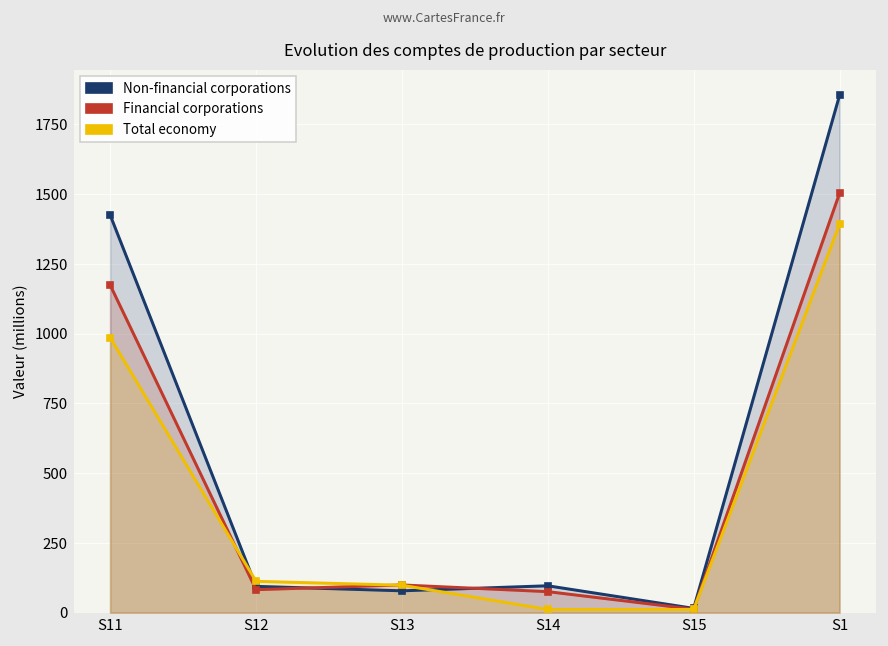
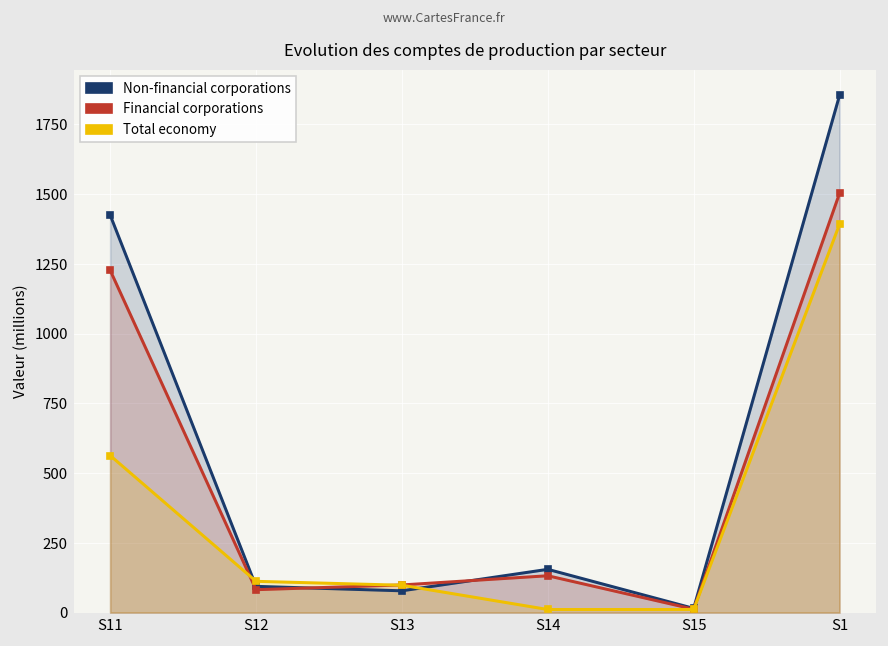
Financial corporations, S11: 1170 -> 1230
Total economy, S11: 990 -> 560
Non-financial corporations, S14: 100 -> 160
Financial corporations, S14: 80 -> 130
